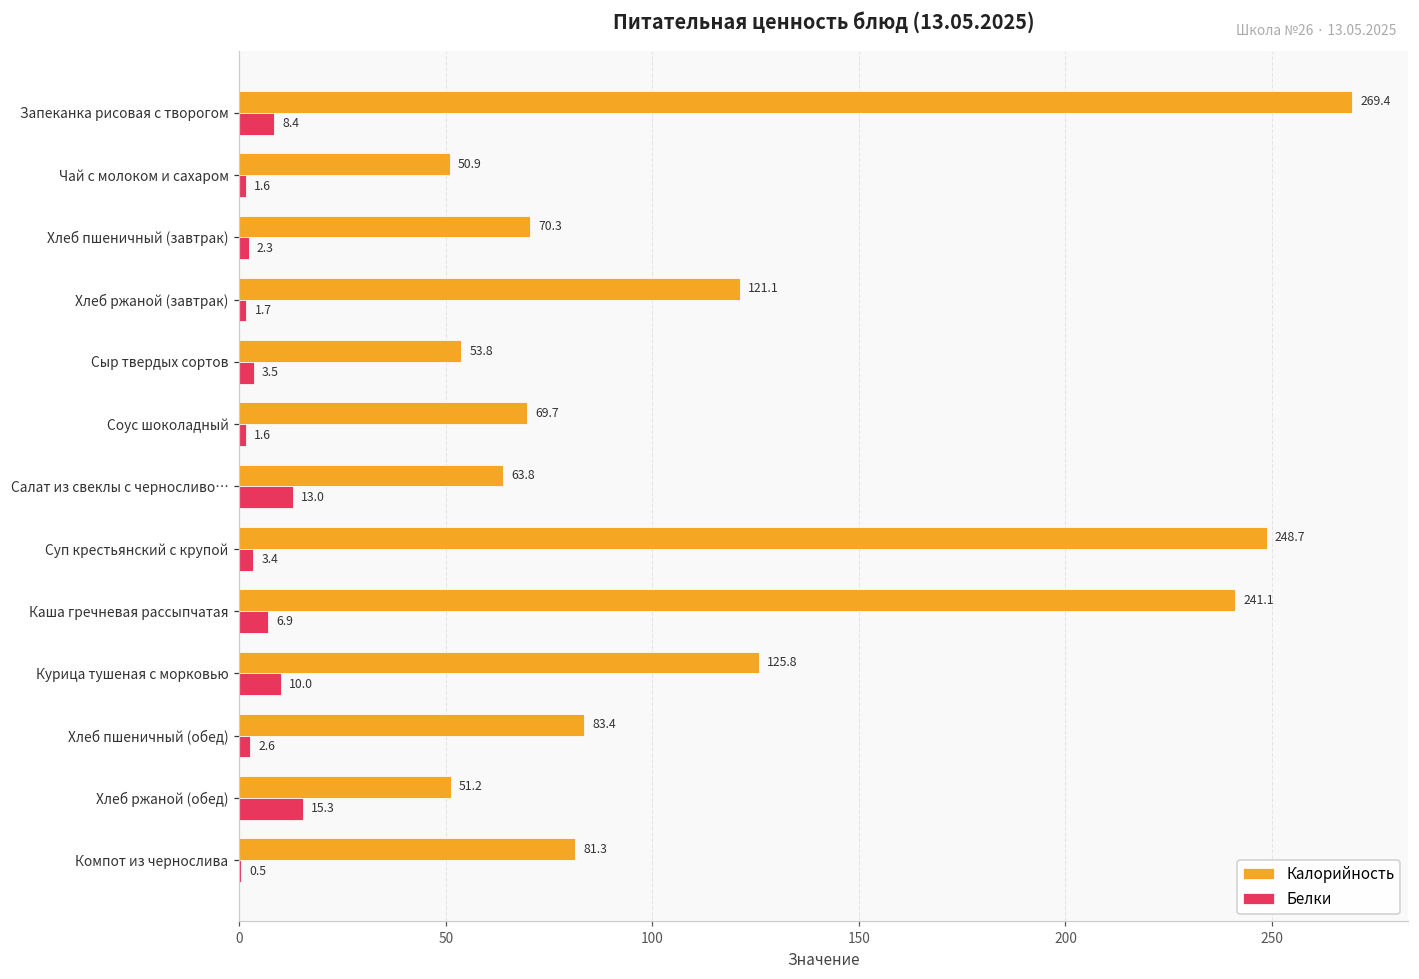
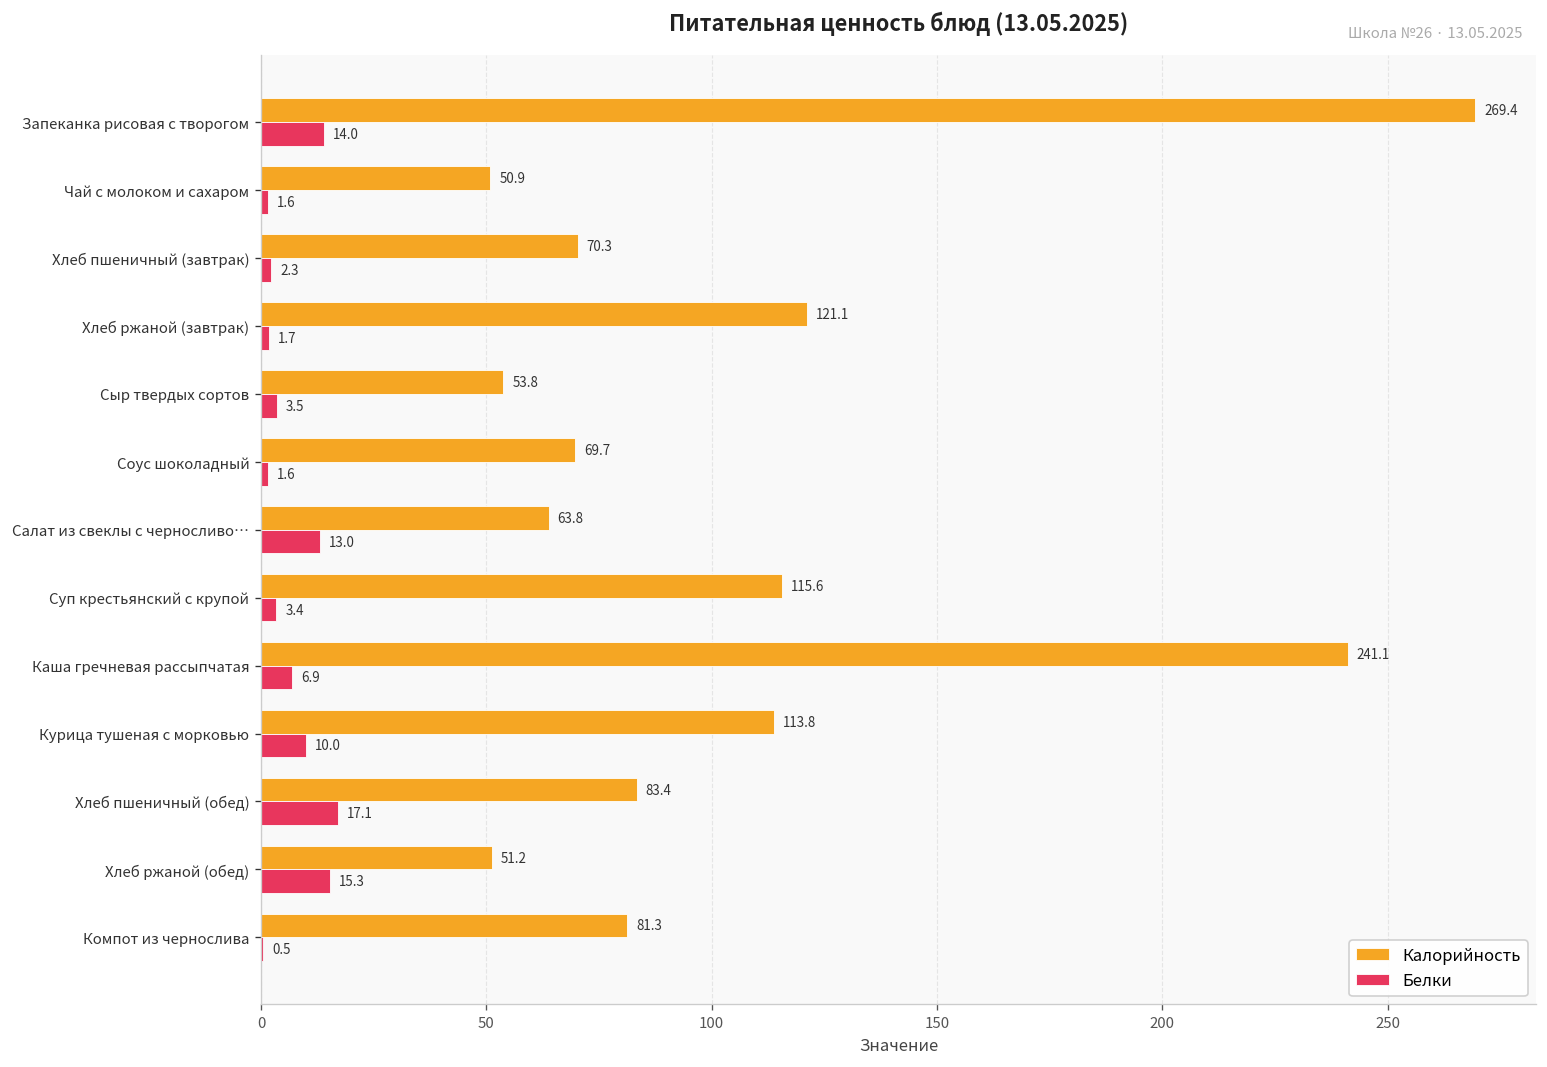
Белки, Запеканка рисовая с творогом: 8.4 -> 14.0
Калорийность, Суп крестьянский с крупой: 248.7 -> 115.6
Калорийность, Курица тушеная с морковью: 125.8 -> 113.8
Белки, Хлеб пшеничный (обед): 2.6 -> 17.1
